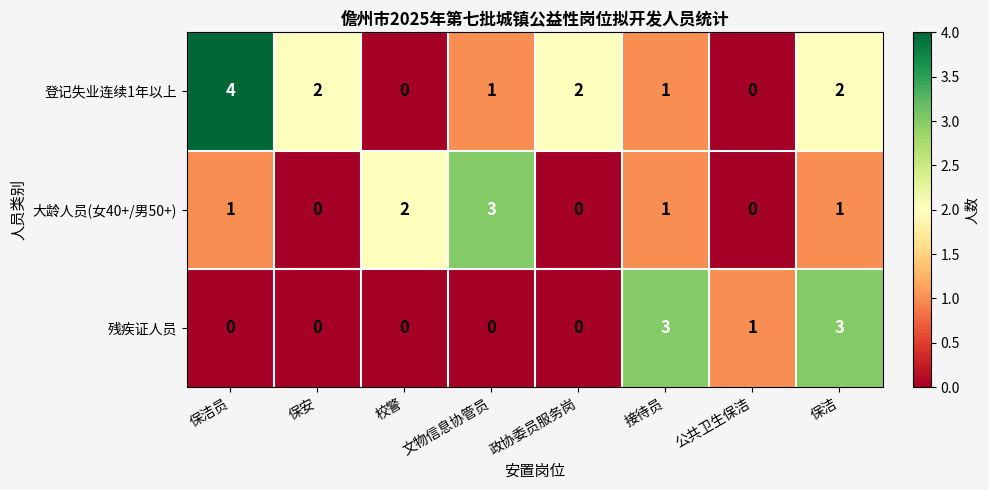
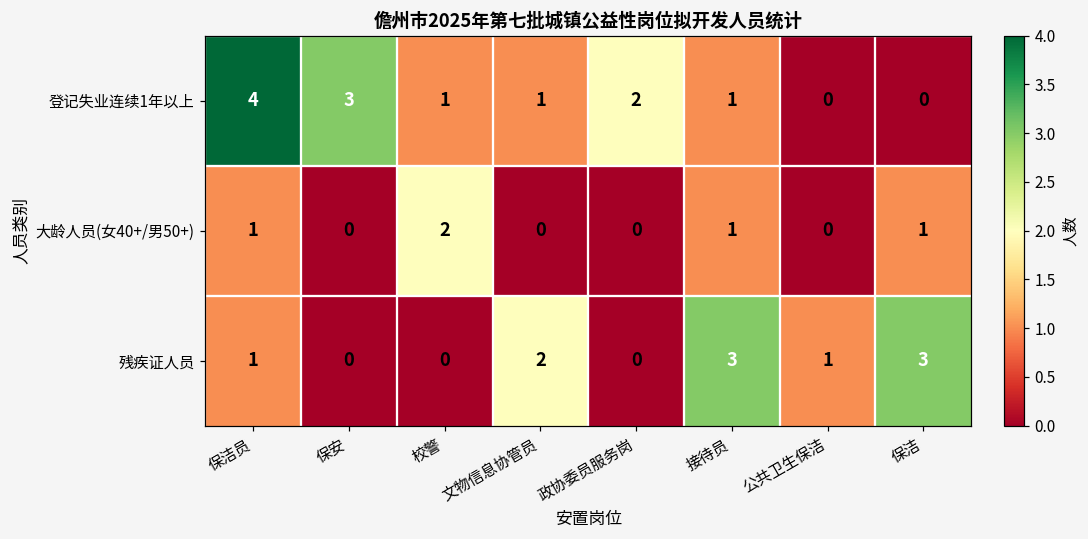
登记失业连续1年以上, 保安: 2 -> 3
登记失业连续1年以上, 校警: 0 -> 1
登记失业连续1年以上, 保洁: 2 -> 0
大龄人员(女40+/男50+), 文物信息协管员: 3 -> 0
残疾证人员, 保洁员: 0 -> 1
残疾证人员, 文物信息协管员: 0 -> 2
